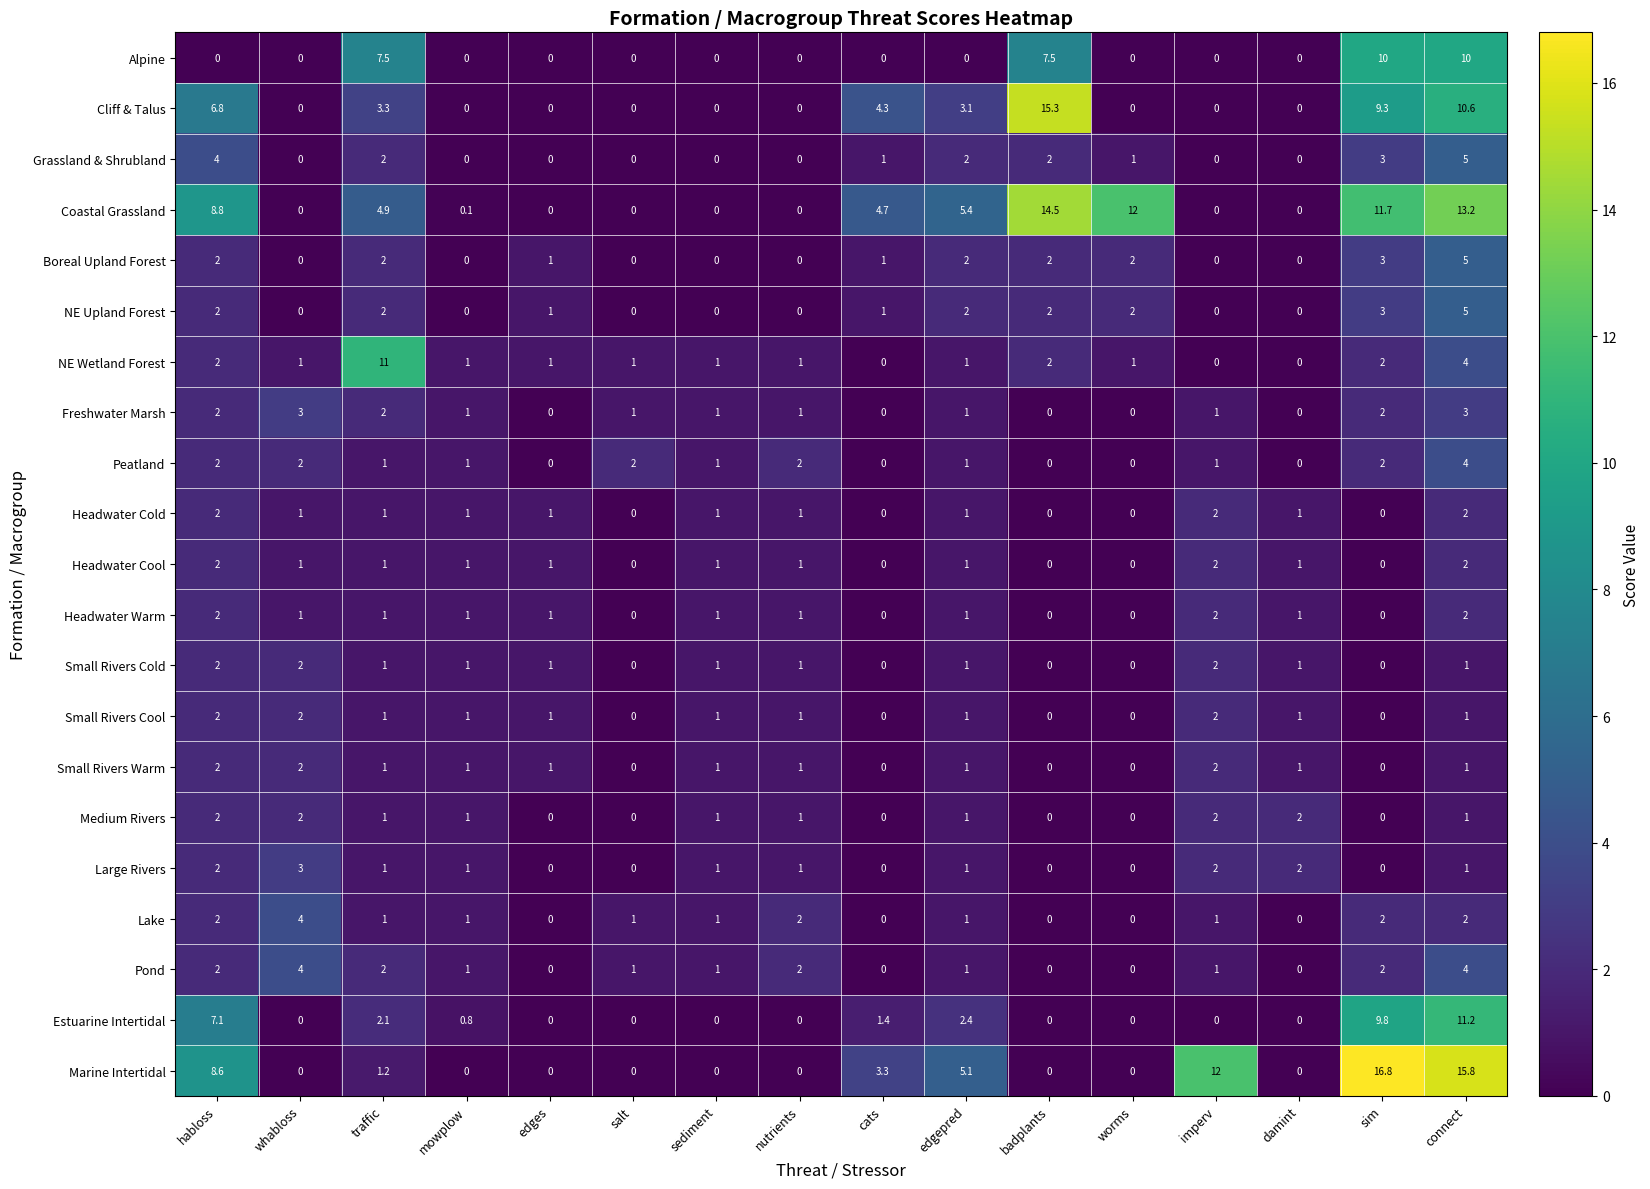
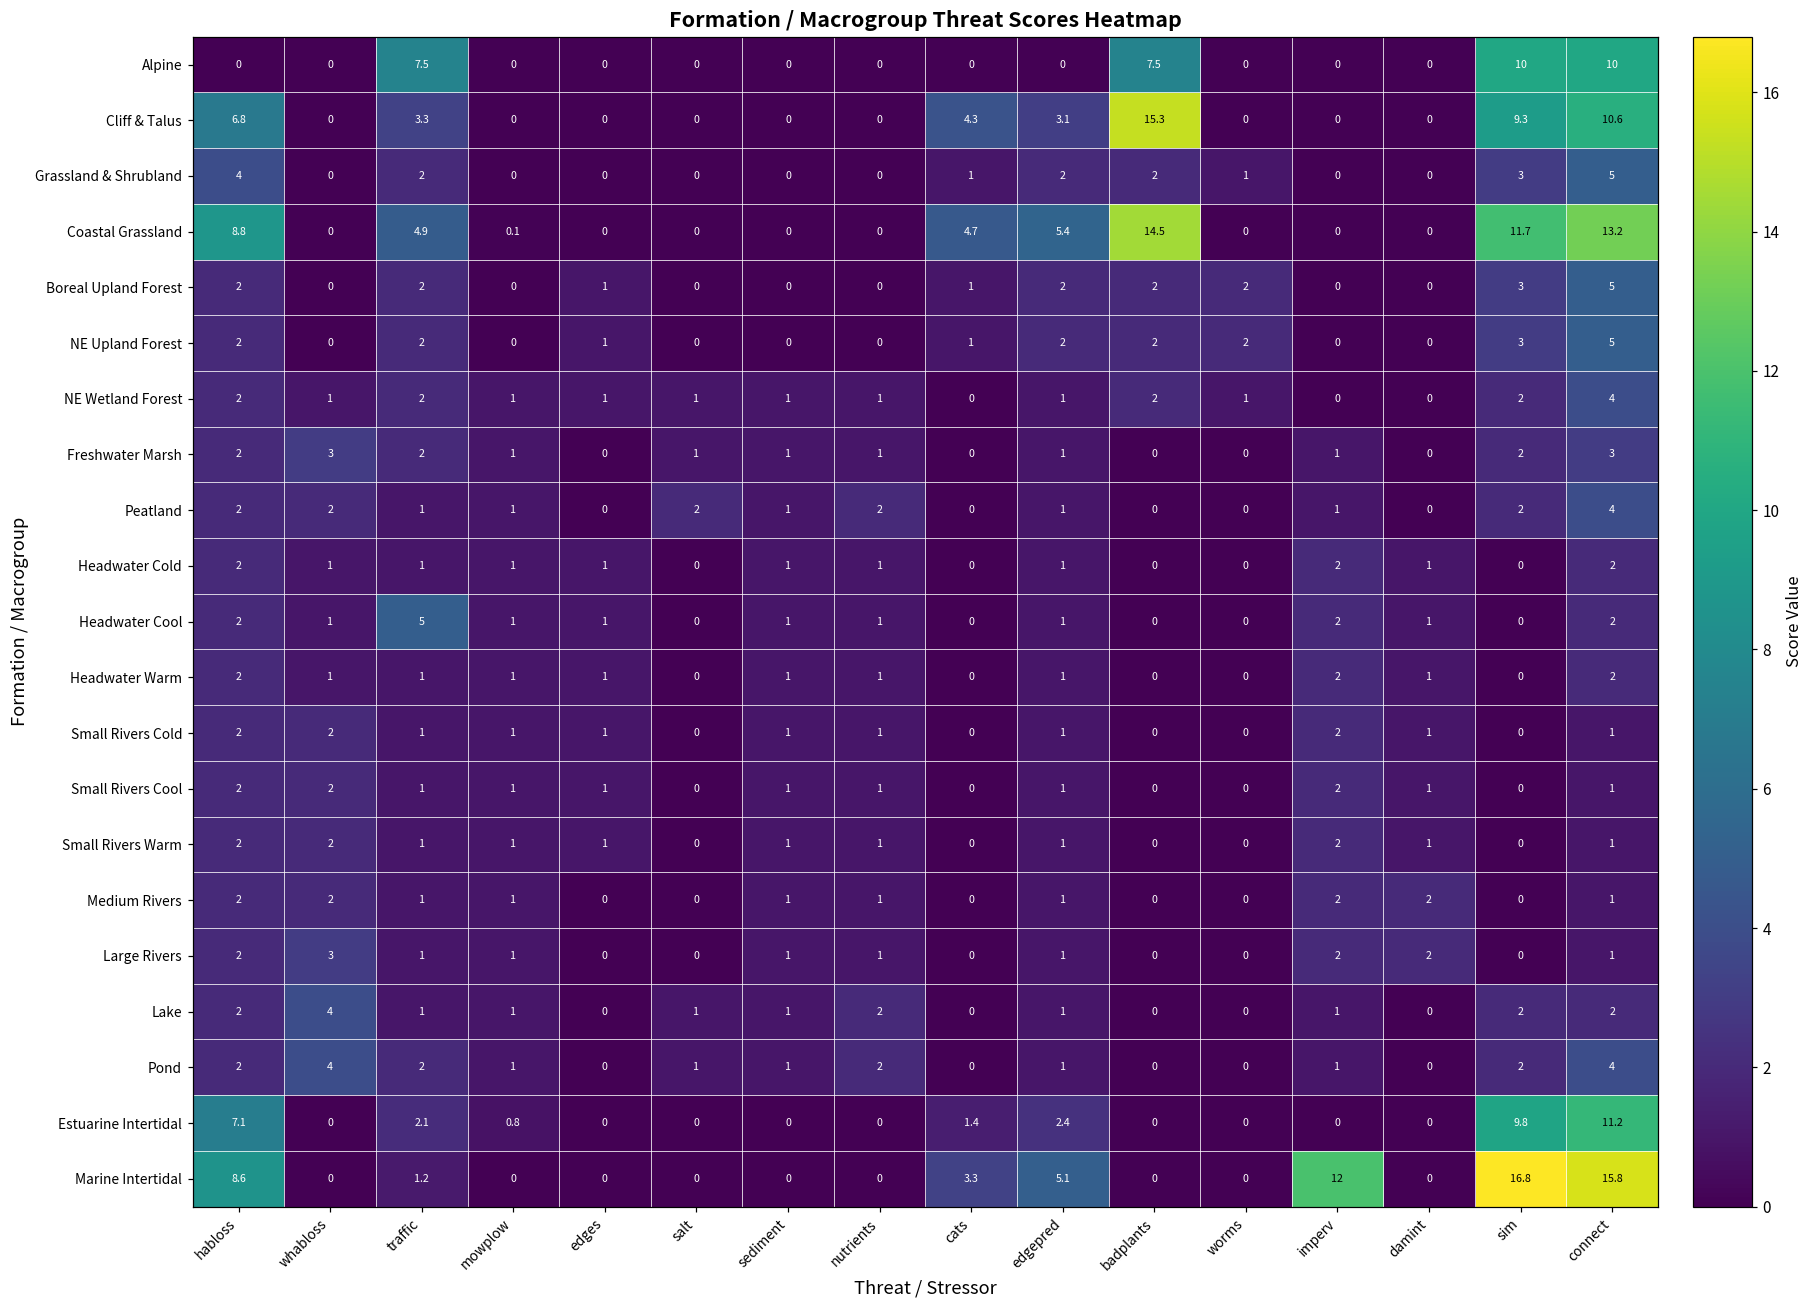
Coastal Grassland, worms: 12 -> 0
NE Wetland Forest, traffic: 11 -> 2
Headwater Cool, traffic: 1 -> 5
